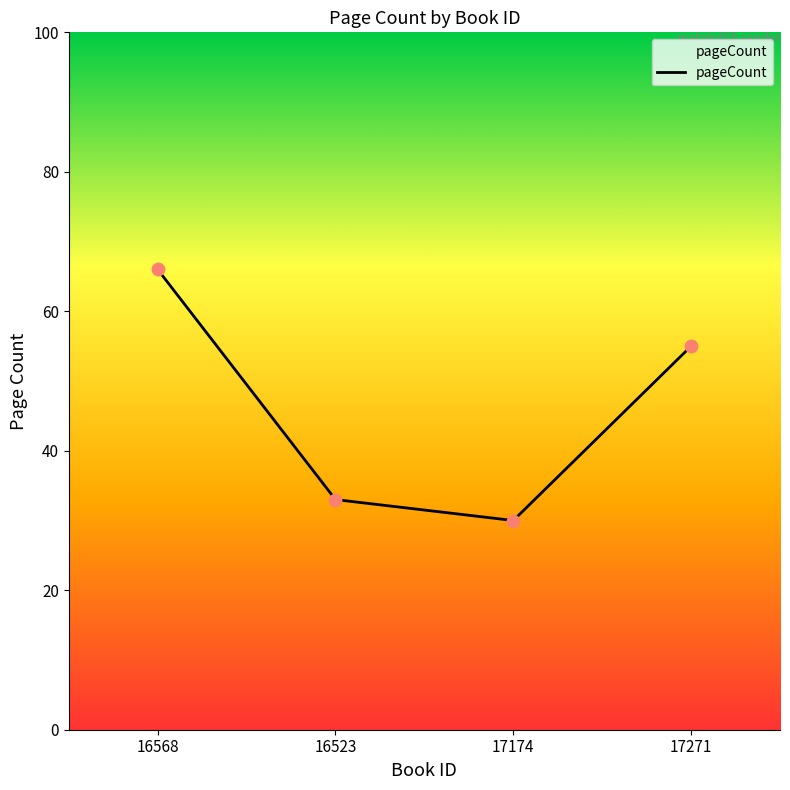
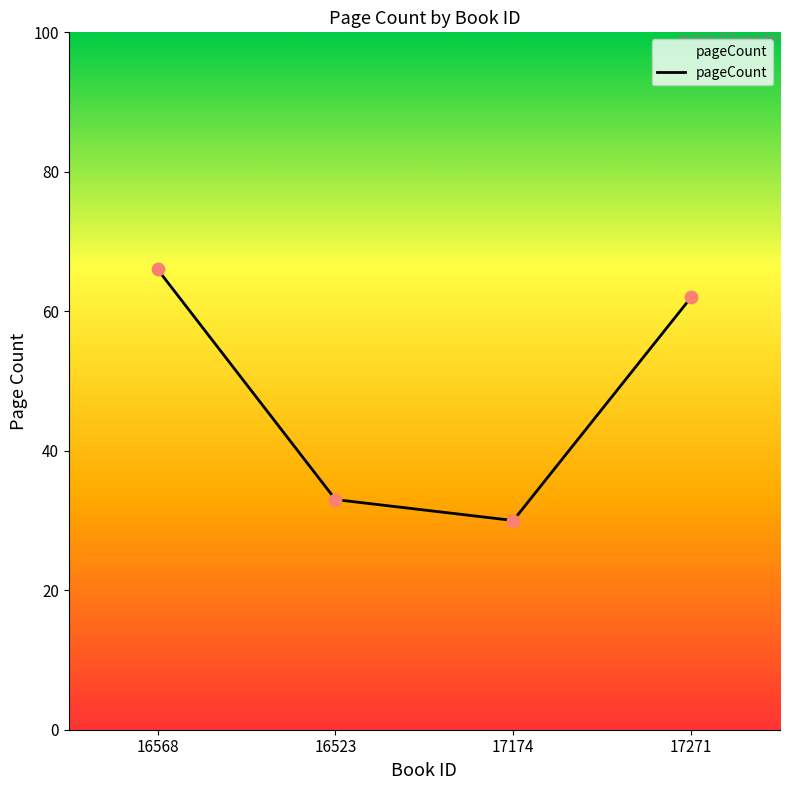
17271: 55 -> 62
